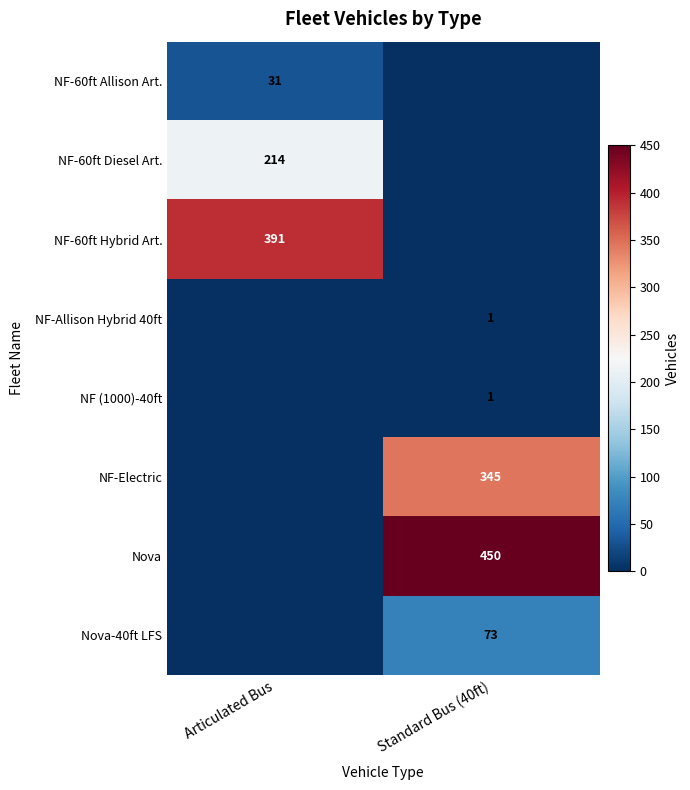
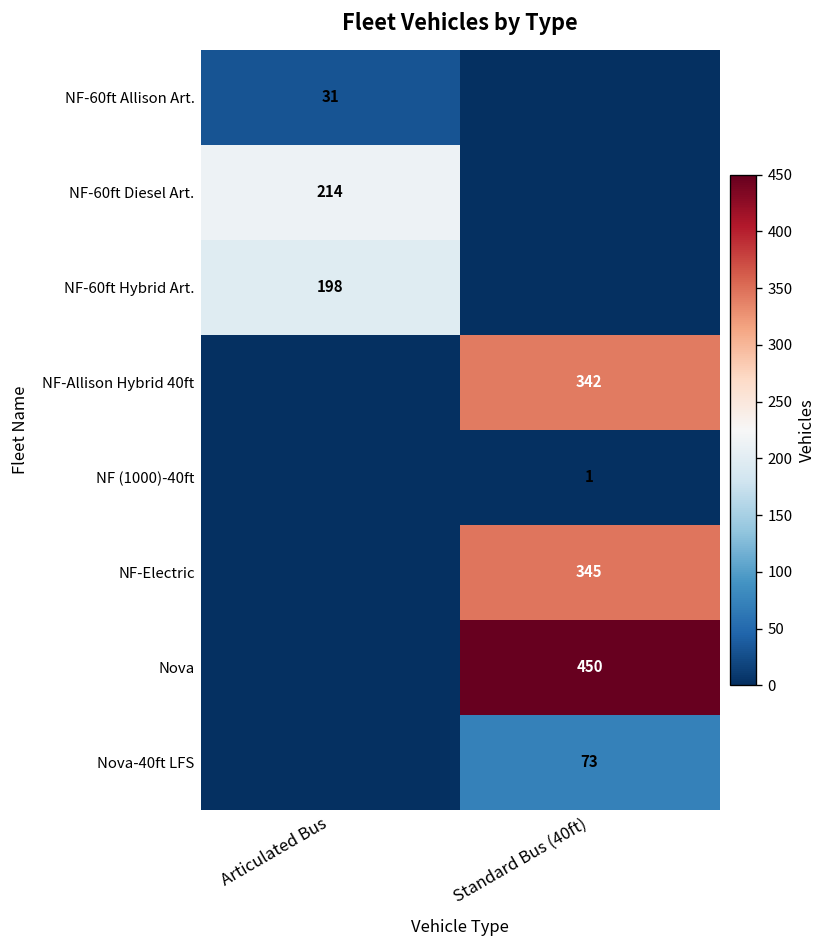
NF-60ft Hybrid Art., Articulated Bus: 391 -> 198
NF-Allison Hybrid 40ft, Standard Bus (40ft): 1 -> 342
